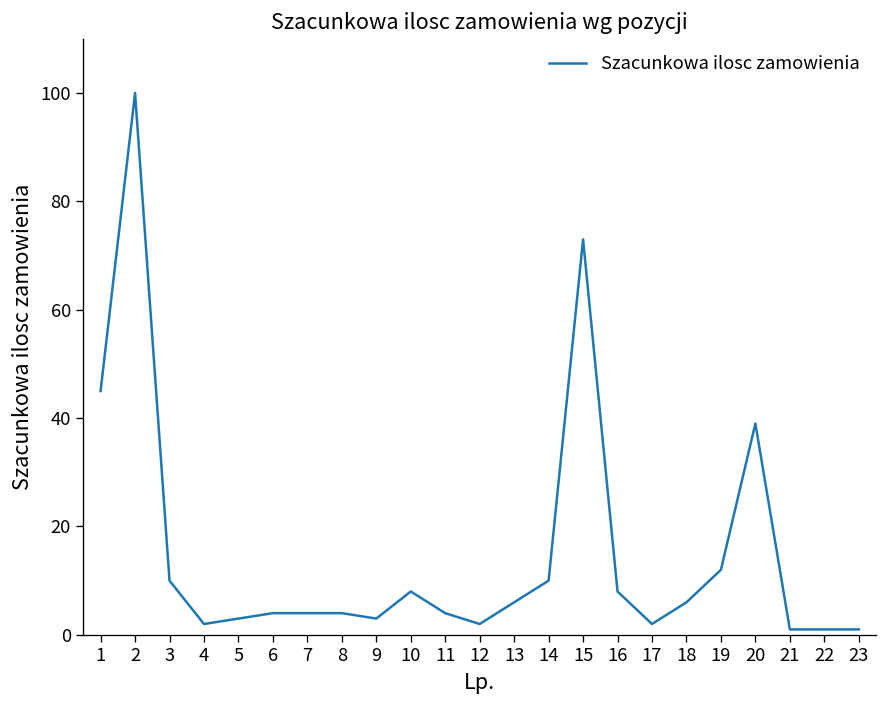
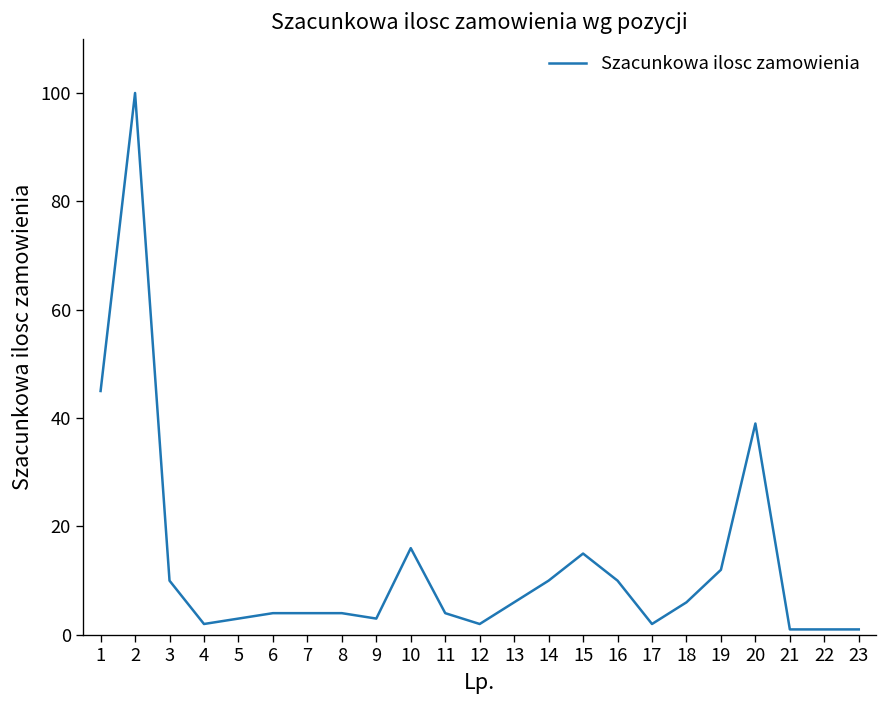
10: 8 -> 16
15: 73 -> 15
16: 8 -> 10
